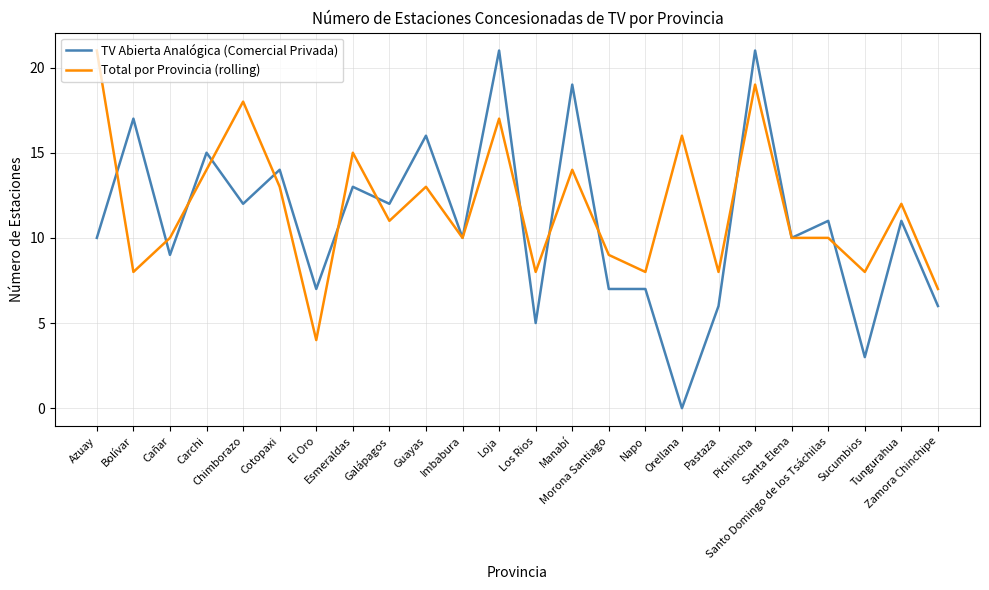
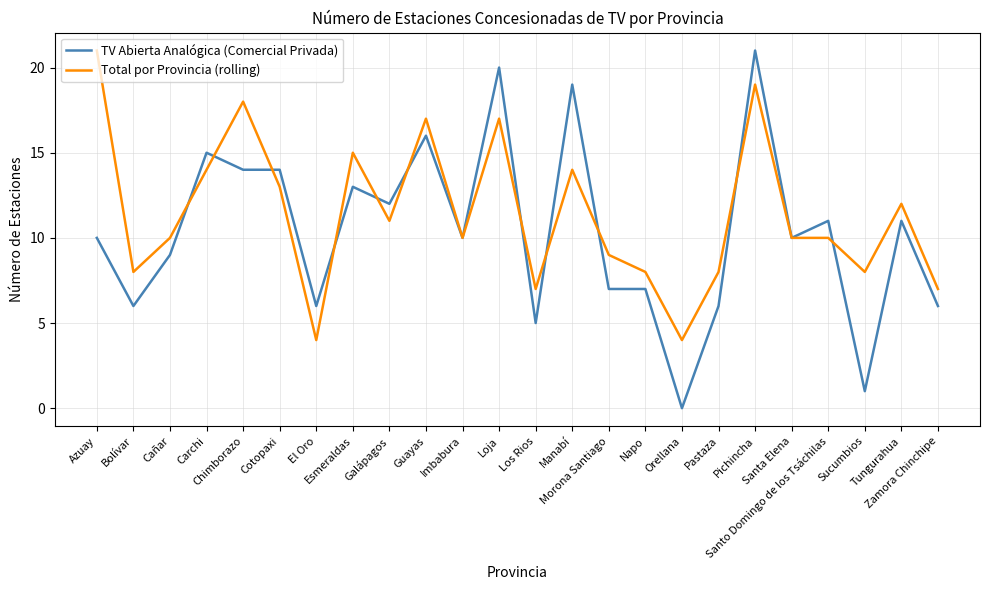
TV Abierta Analógica (Comercial Privada), Bolívar: 17 -> 6
TV Abierta Analógica (Comercial Privada), Chimborazo: 12 -> 14
TV Abierta Analógica (Comercial Privada), El Oro: 7 -> 6
Total por Provincia (rolling), Guayas: 13 -> 17
TV Abierta Analógica (Comercial Privada), Loja: 21 -> 20
Total por Provincia (rolling), Los Rios: 8 -> 7
Total por Provincia (rolling), Orellana: 16 -> 4
TV Abierta Analógica (Comercial Privada), Sucumbios: 3 -> 1
